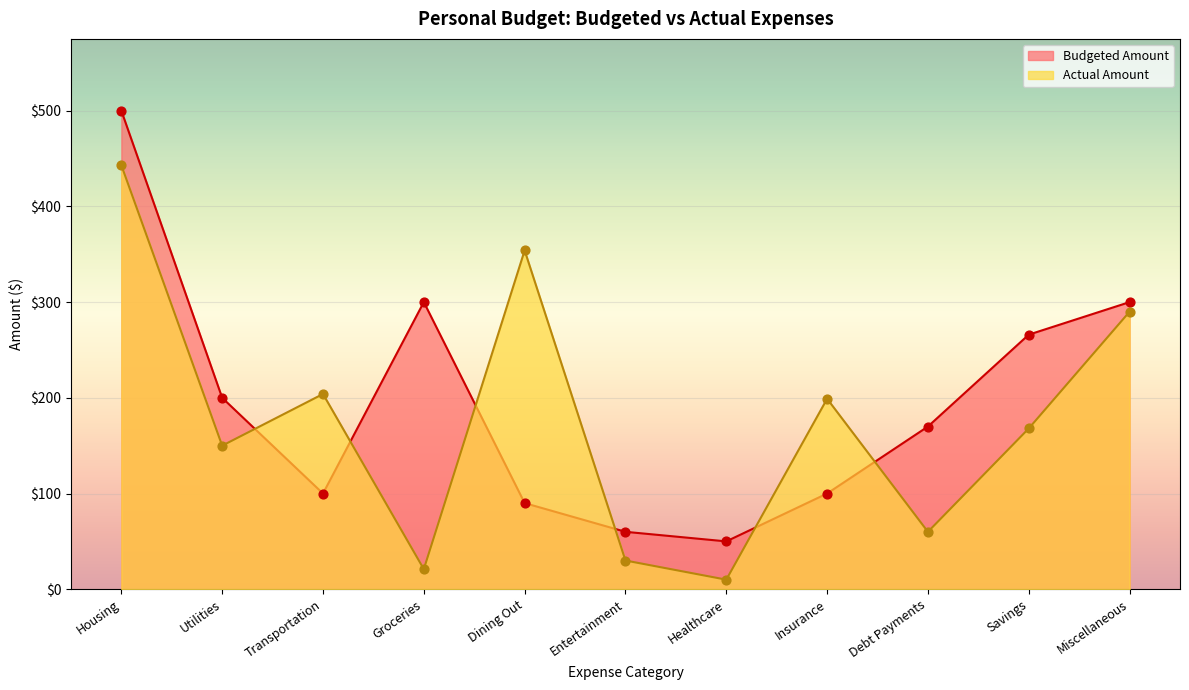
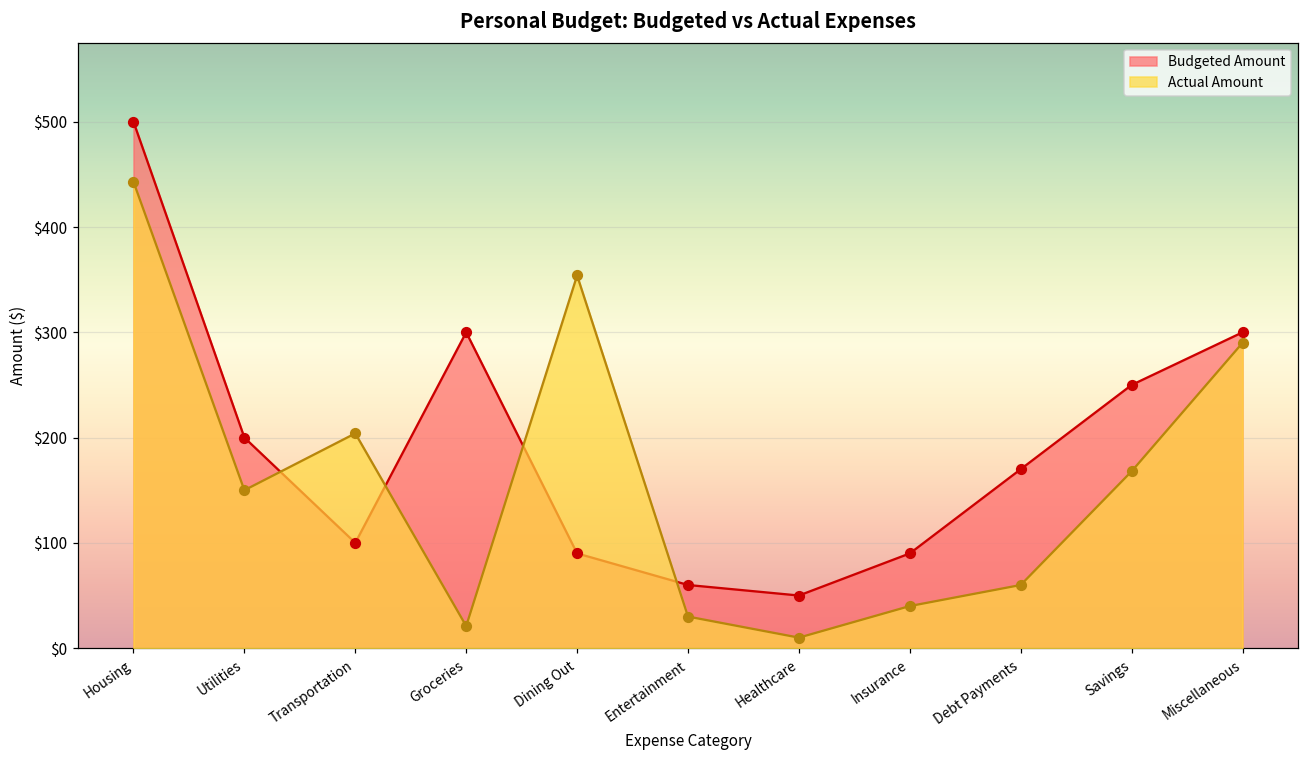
Budgeted Amount, Insurance: $100 -> $90
Actual Amount, Insurance: $200 -> $40
Budgeted Amount, Savings: $270 -> $250
